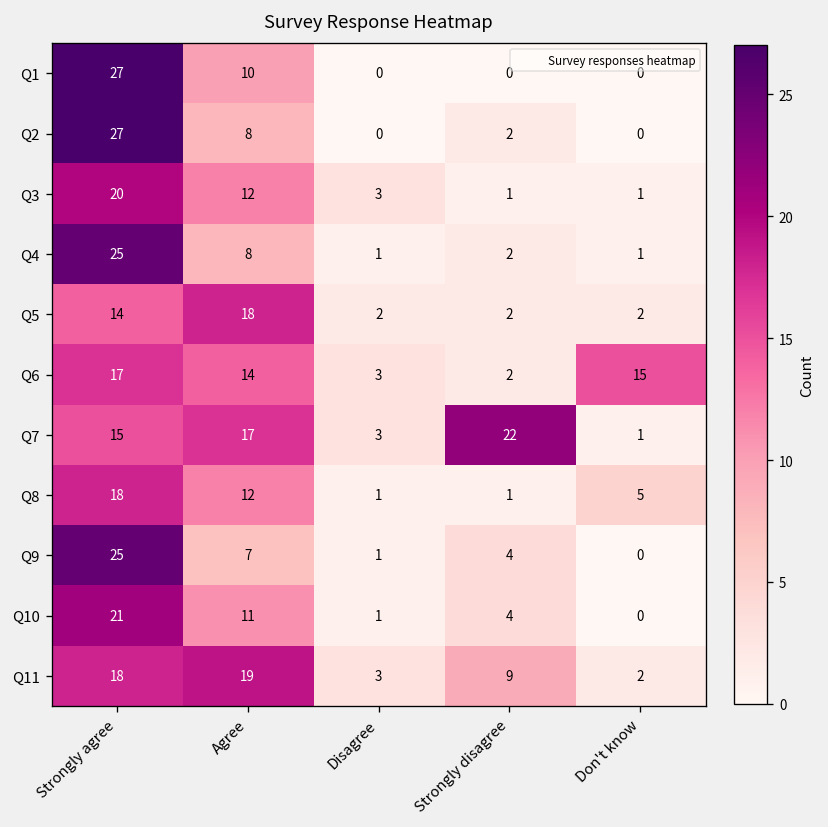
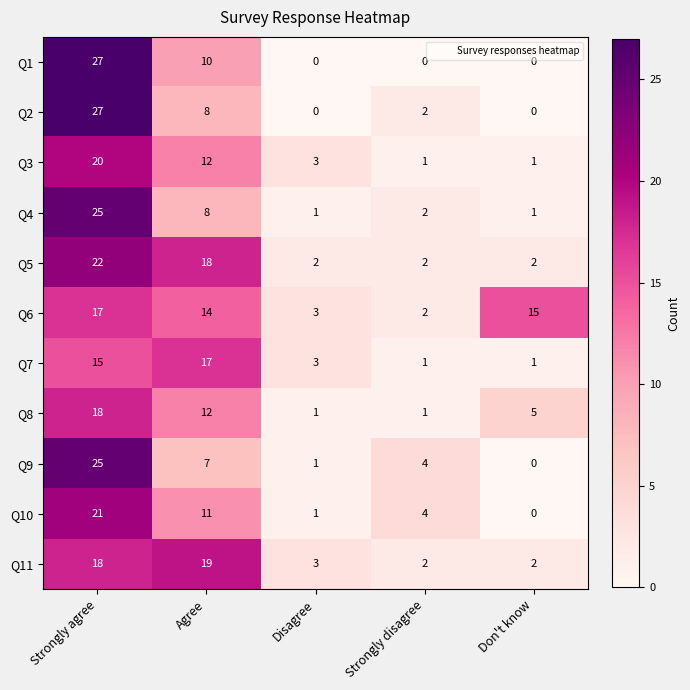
Q5, Strongly agree: 14 -> 22
Q7, Strongly disagree: 22 -> 1
Q11, Strongly disagree: 9 -> 2
